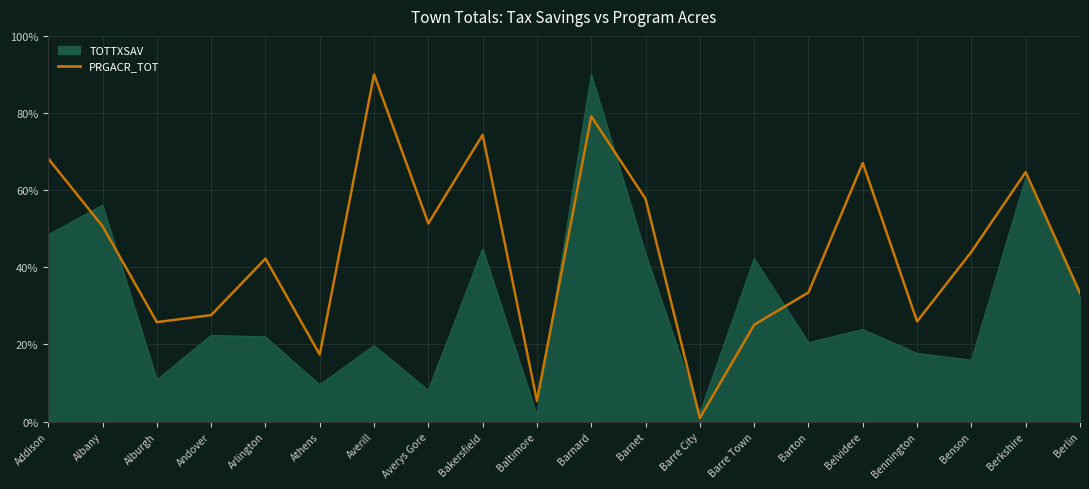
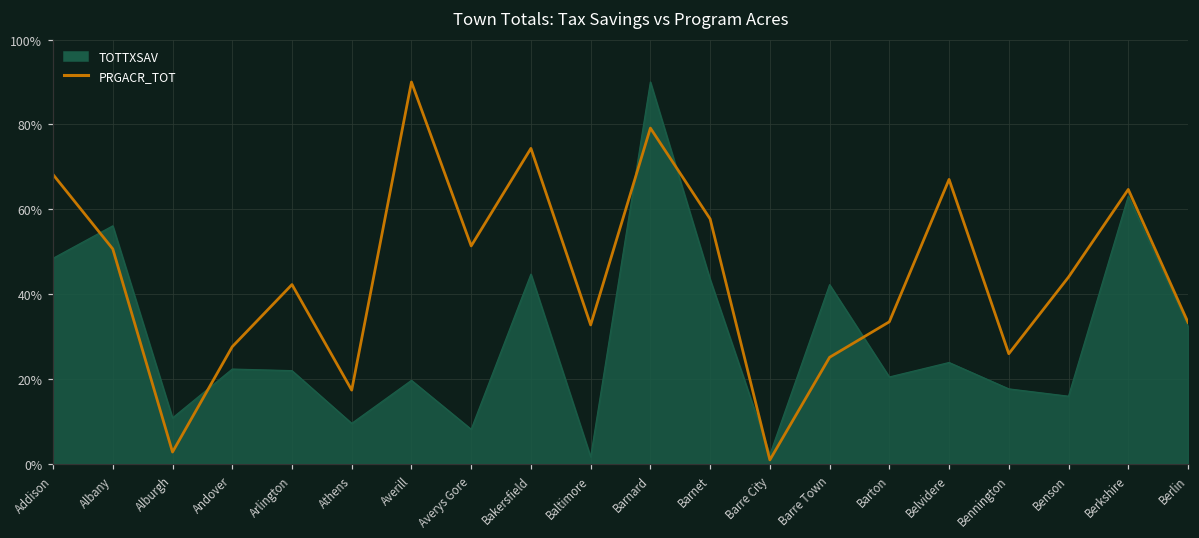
PRGACR_TOT, Alburgh: 26% -> 3%
PRGACR_TOT, Baltimore: 5% -> 33%
